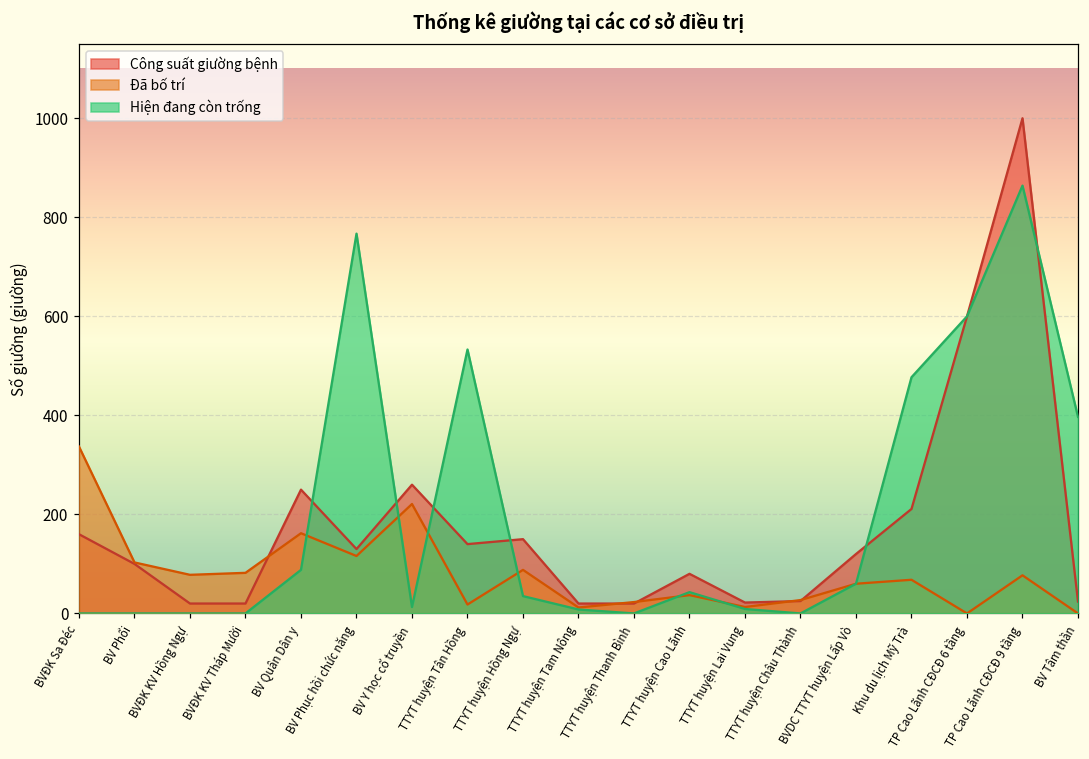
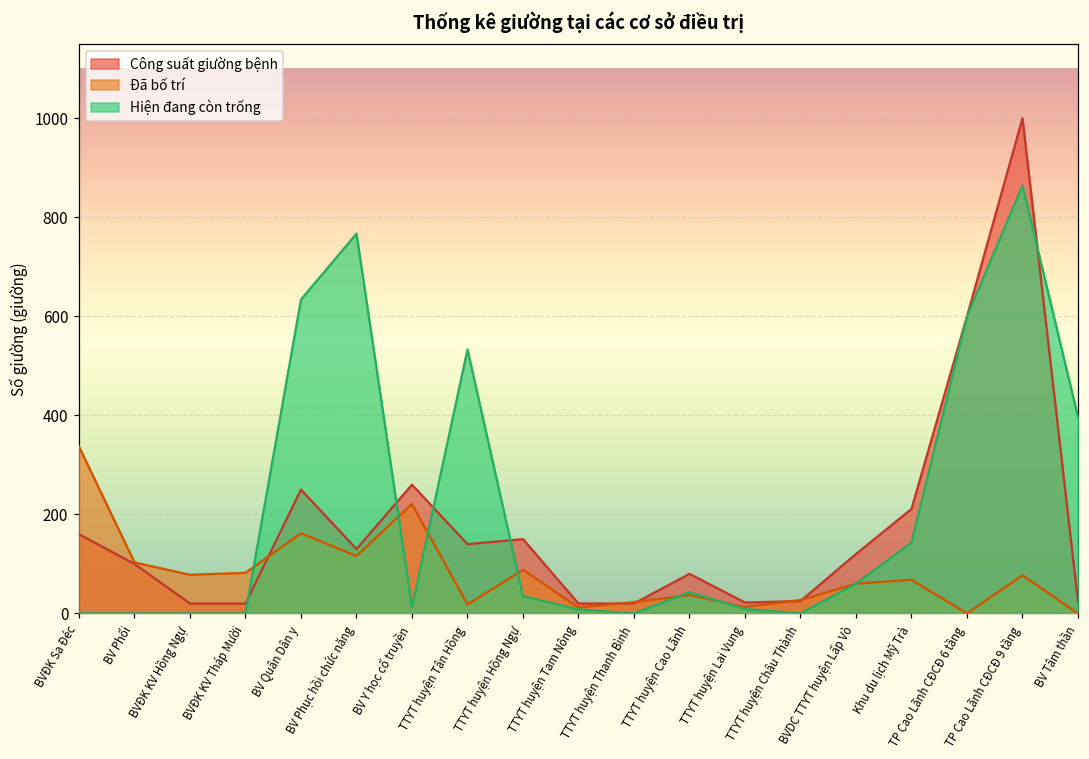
Hiện đang còn trống, BV Quân Dân y: 90 -> 630
Hiện đang còn trống, Khu du lịch Mỹ Trà: 480 -> 140
